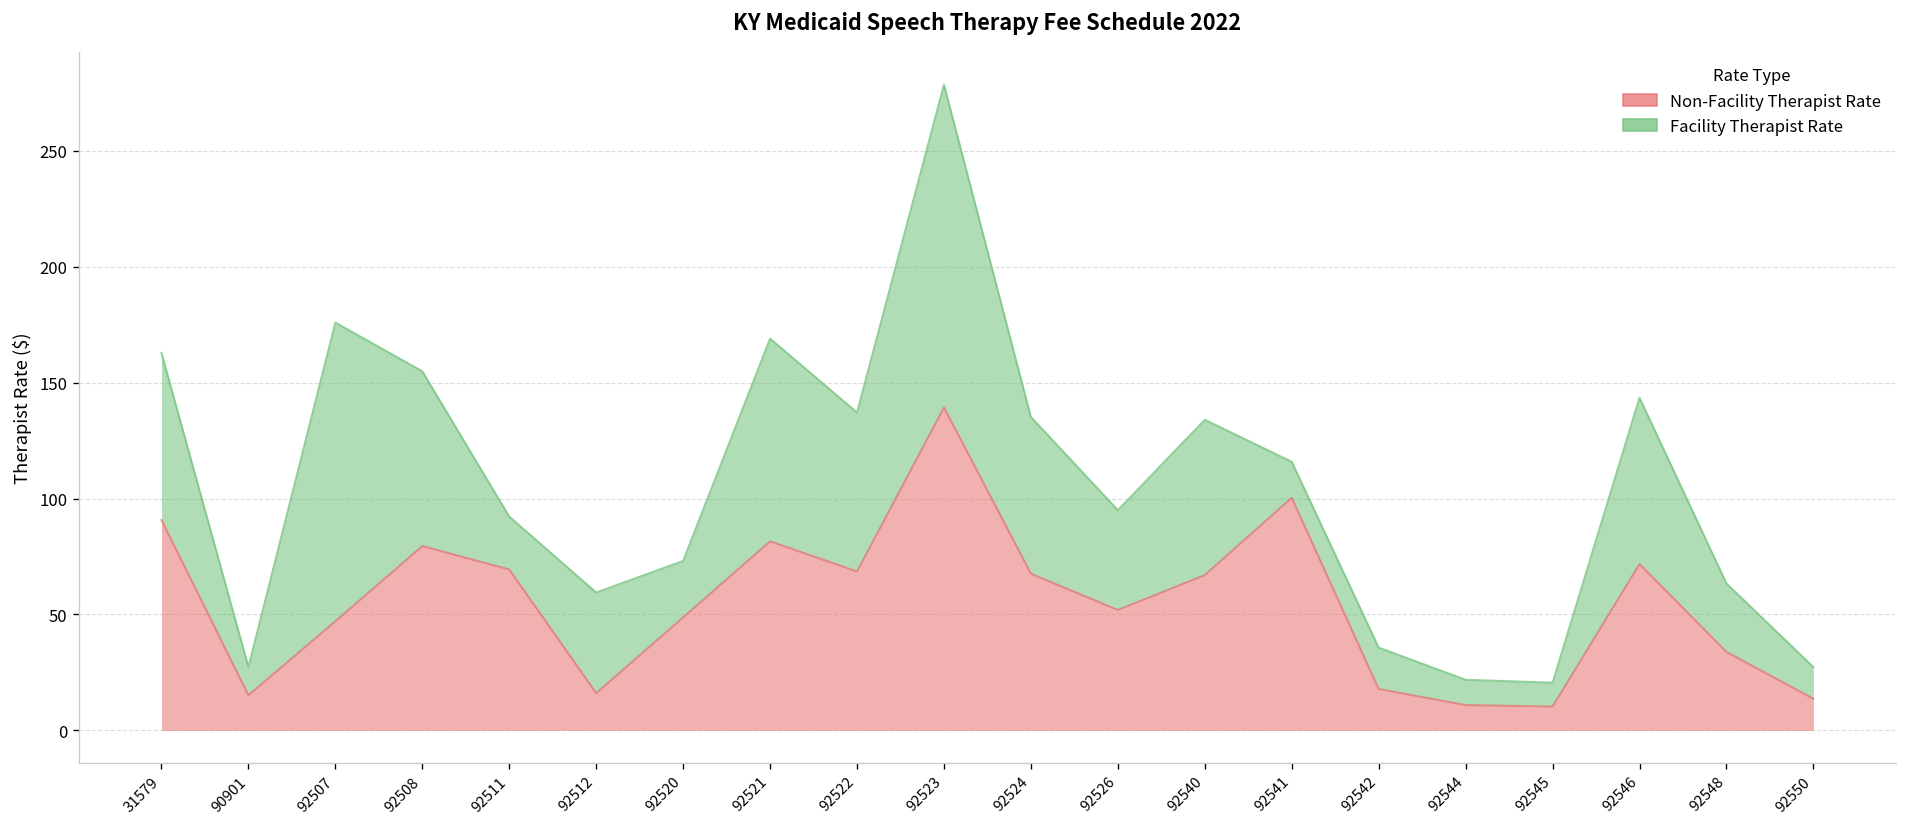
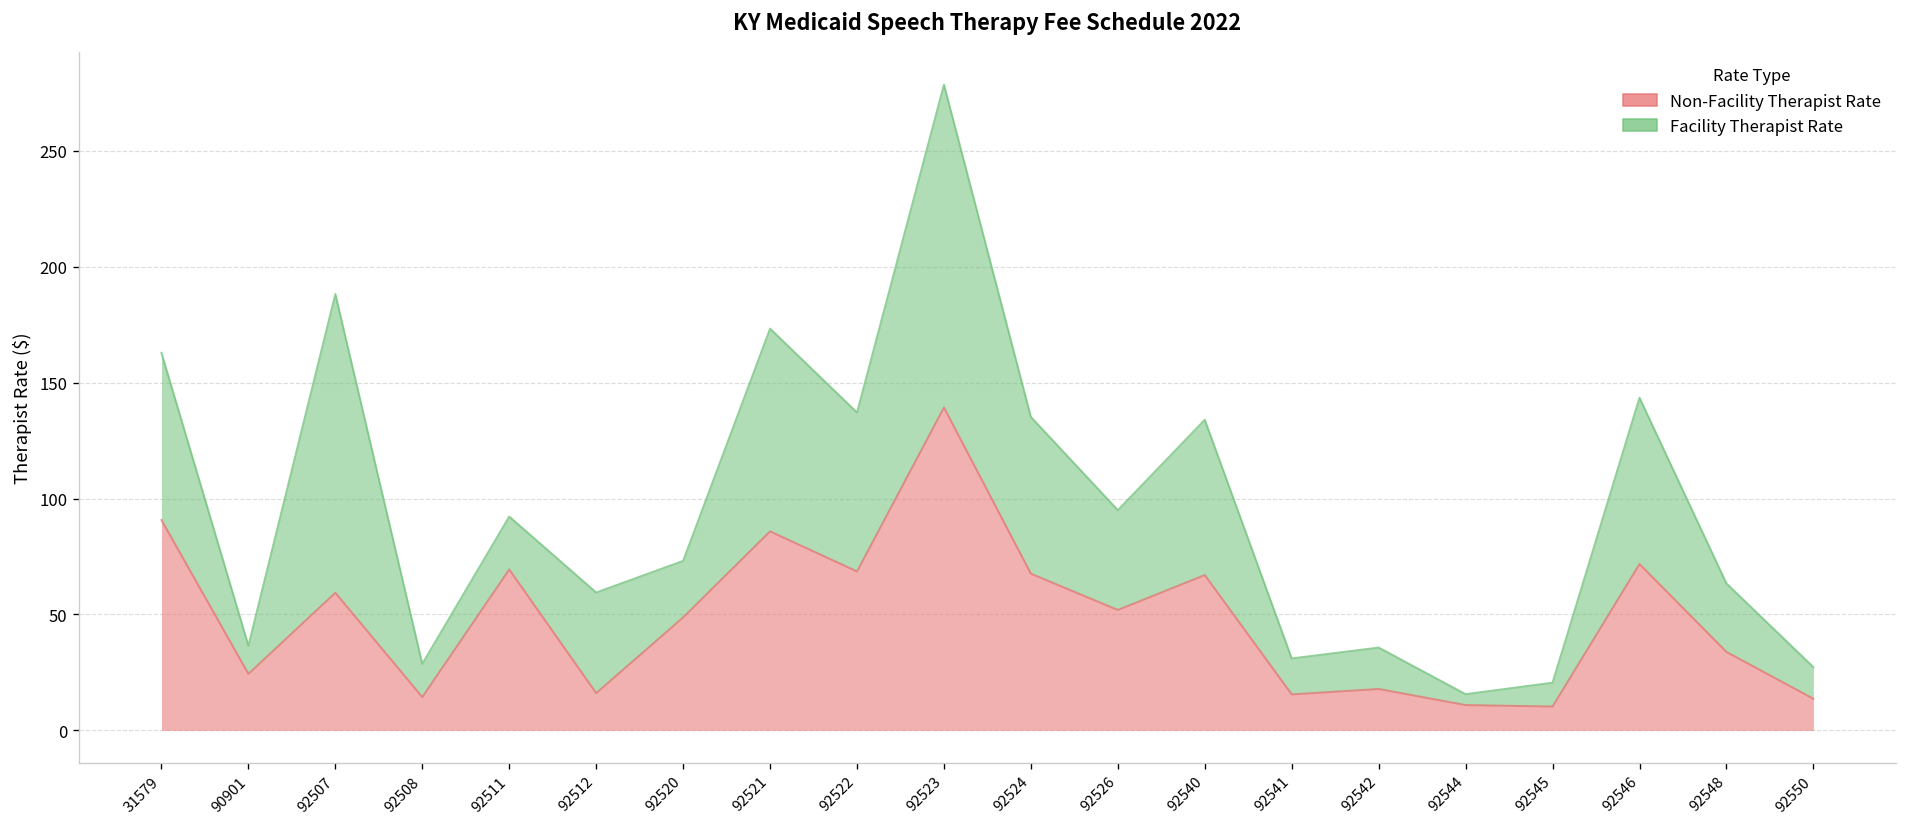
Non-Facility Therapist Rate, 90901: 15 -> 24
Non-Facility Therapist Rate, 92507: 47 -> 59
Non-Facility Therapist Rate, 92508: 79 -> 14
Facility Therapist Rate, 92508: 75 -> 14
Non-Facility Therapist Rate, 92521: 82 -> 86
Non-Facility Therapist Rate, 92541: 100 -> 16
Facility Therapist Rate, 92544: 11 -> 5
